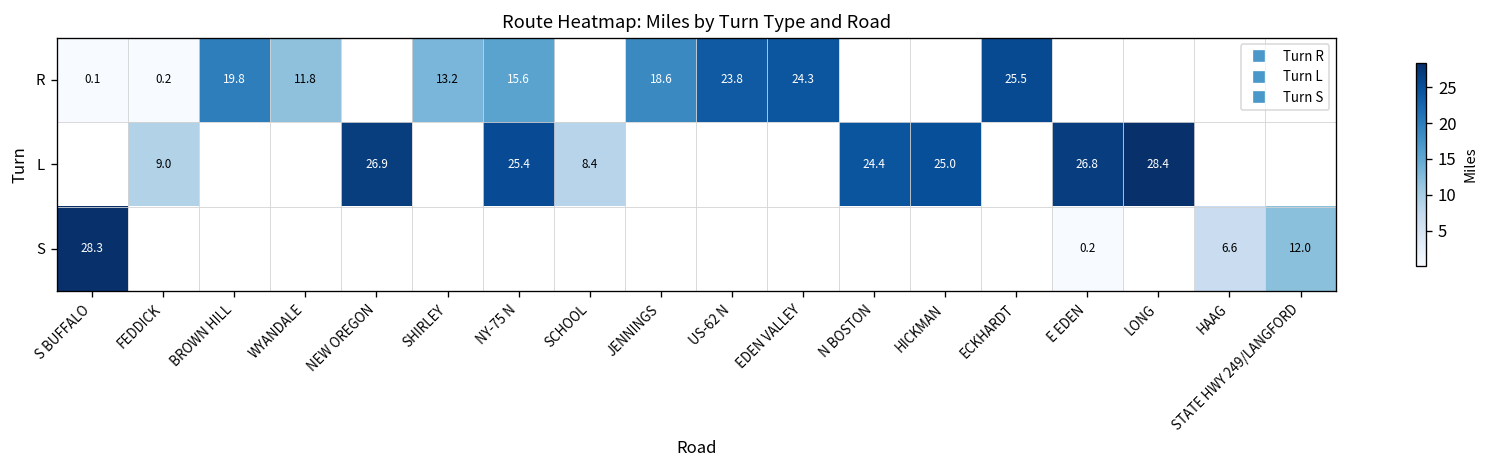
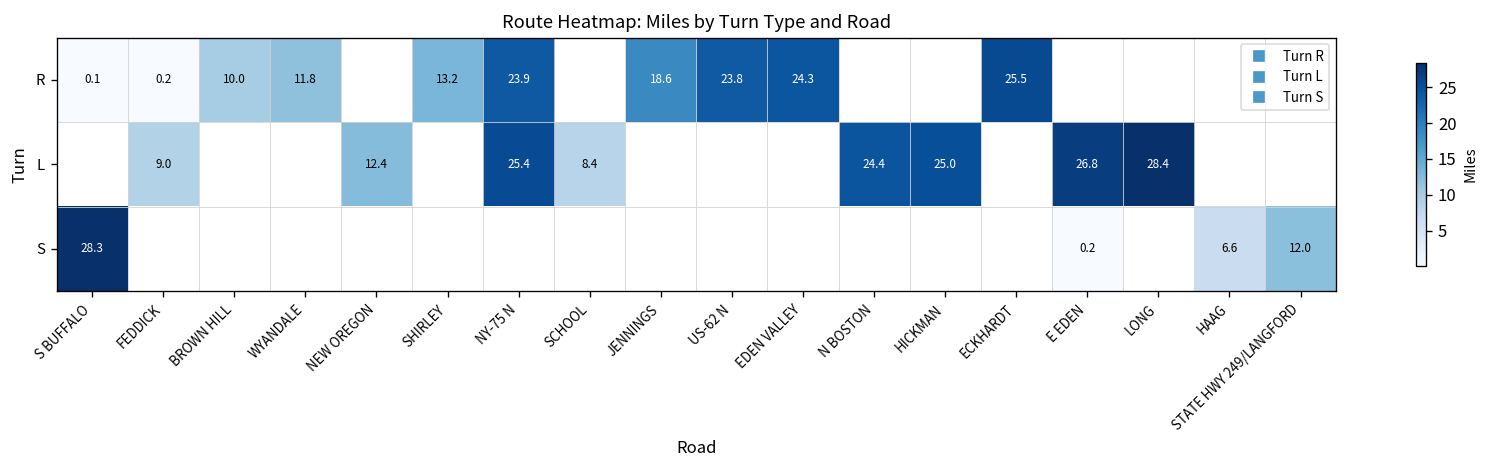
R, BROWN HILL: 19.8 -> 10.0
R, NY-75 N: 15.6 -> 23.9
L, NEW OREGON: 26.9 -> 12.4
